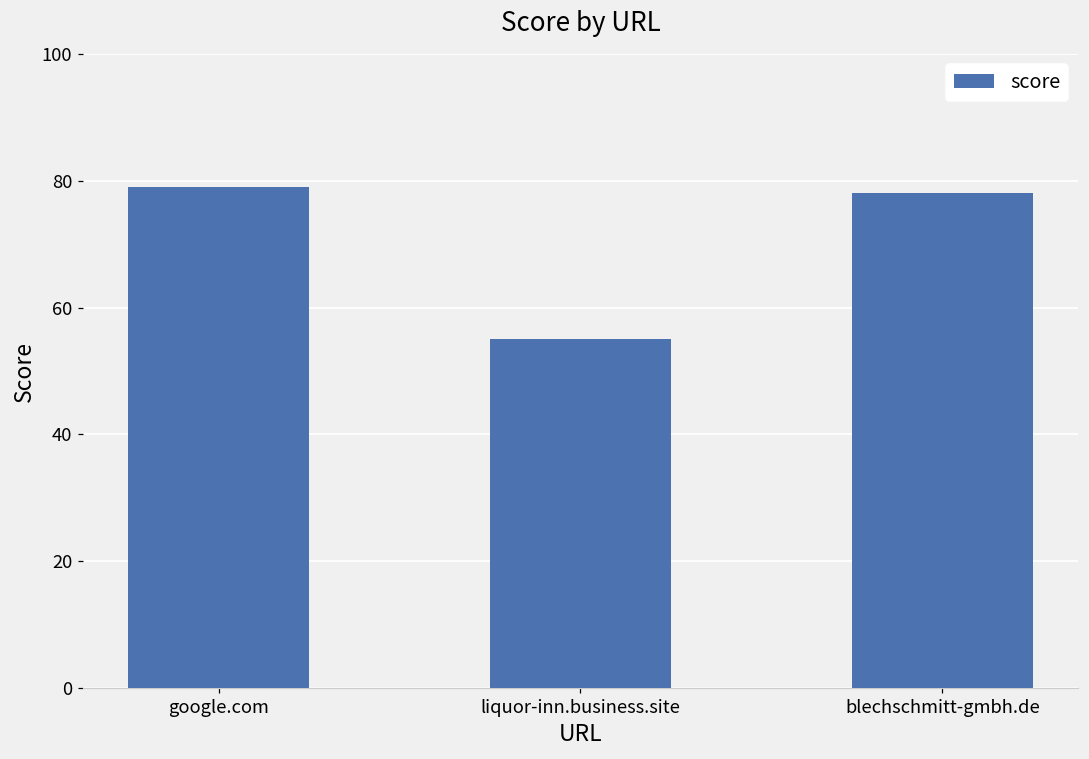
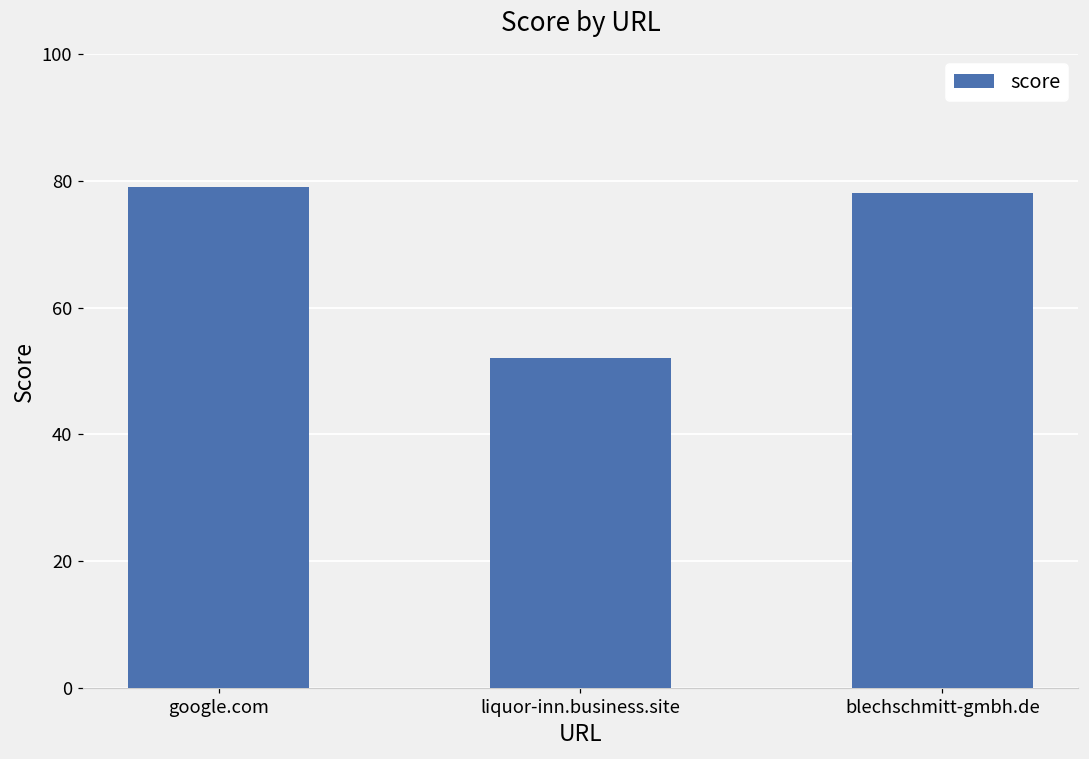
liquor-inn.business.site: 55 -> 52
